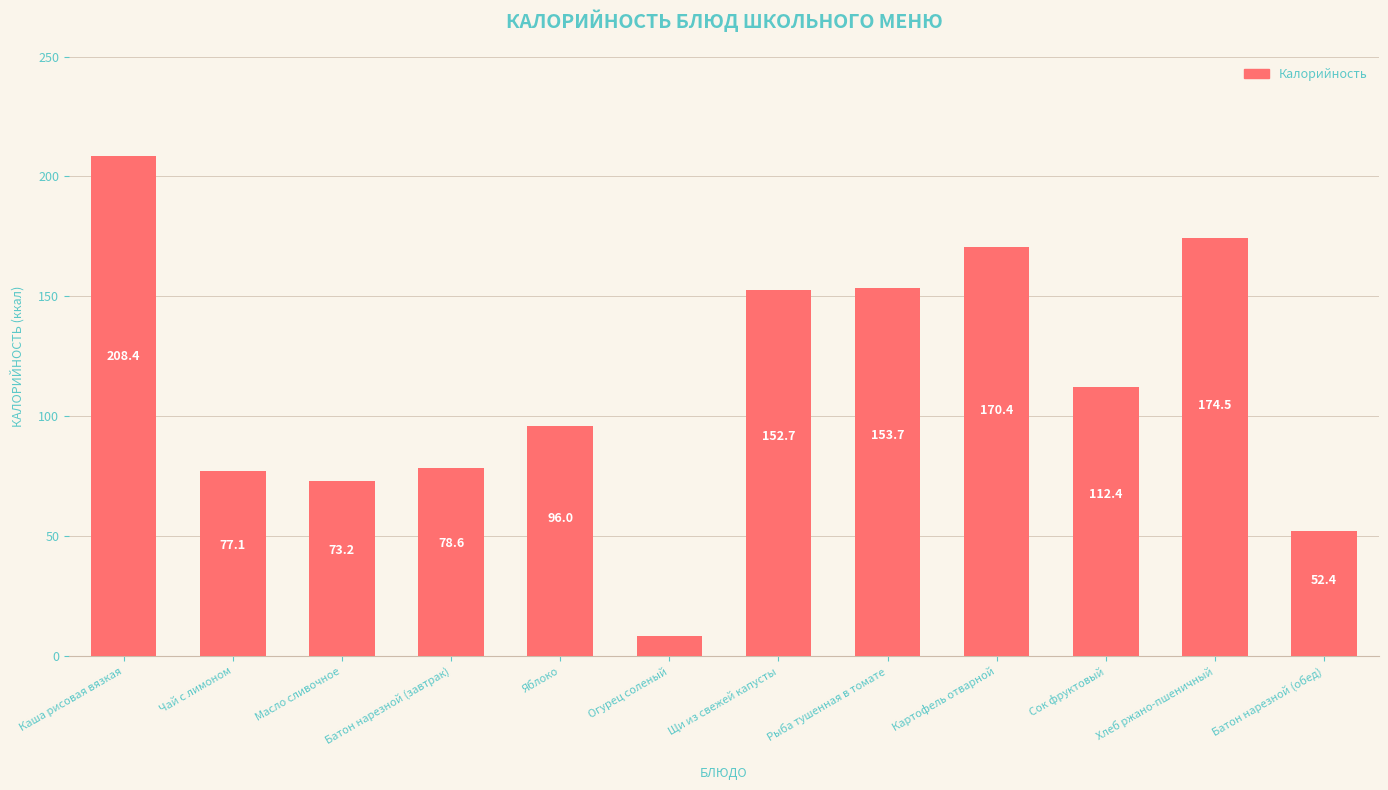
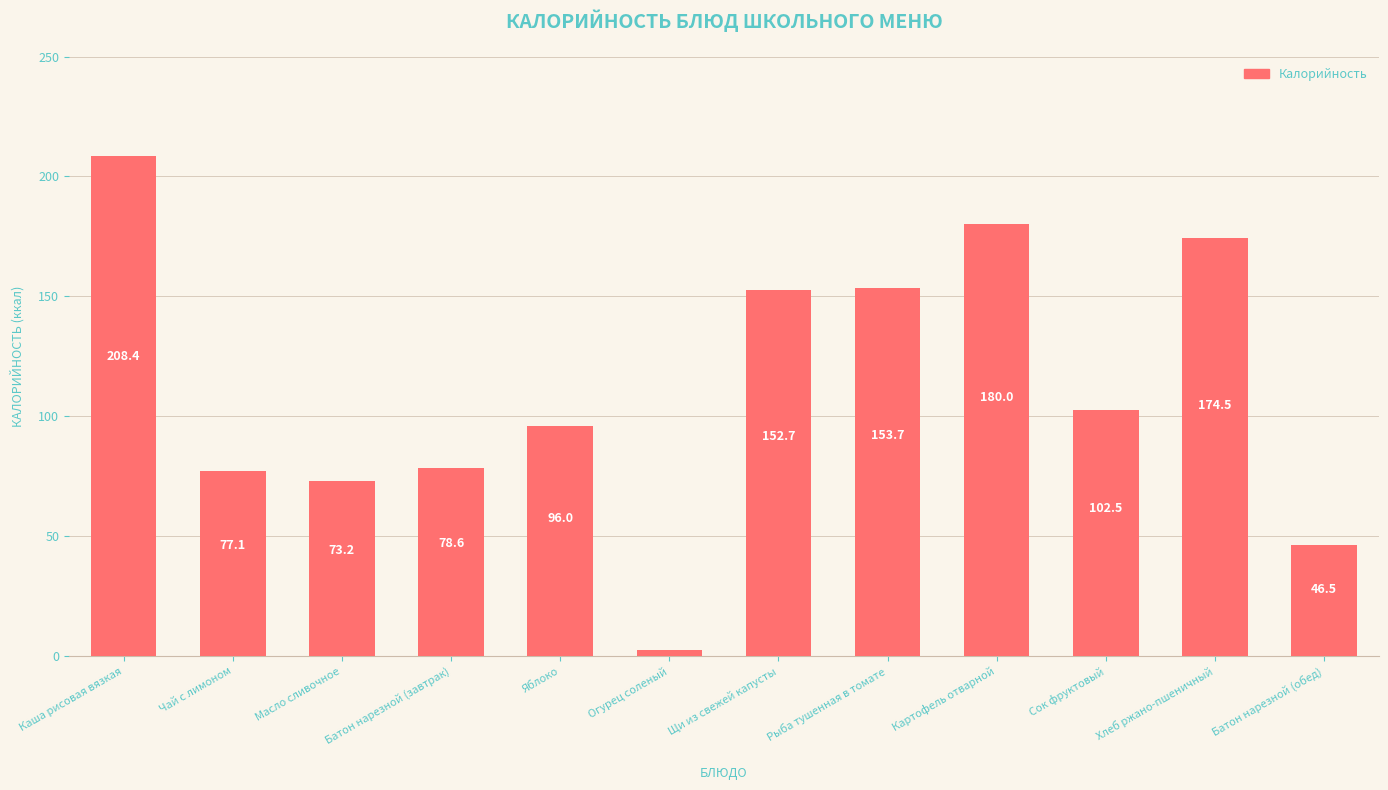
Огурец соленый: 8 -> 3
Картофель отварной: 170.4 -> 180.0
Сок фруктовый: 112.4 -> 102.5
Батон нарезной (обед): 52.4 -> 46.5
